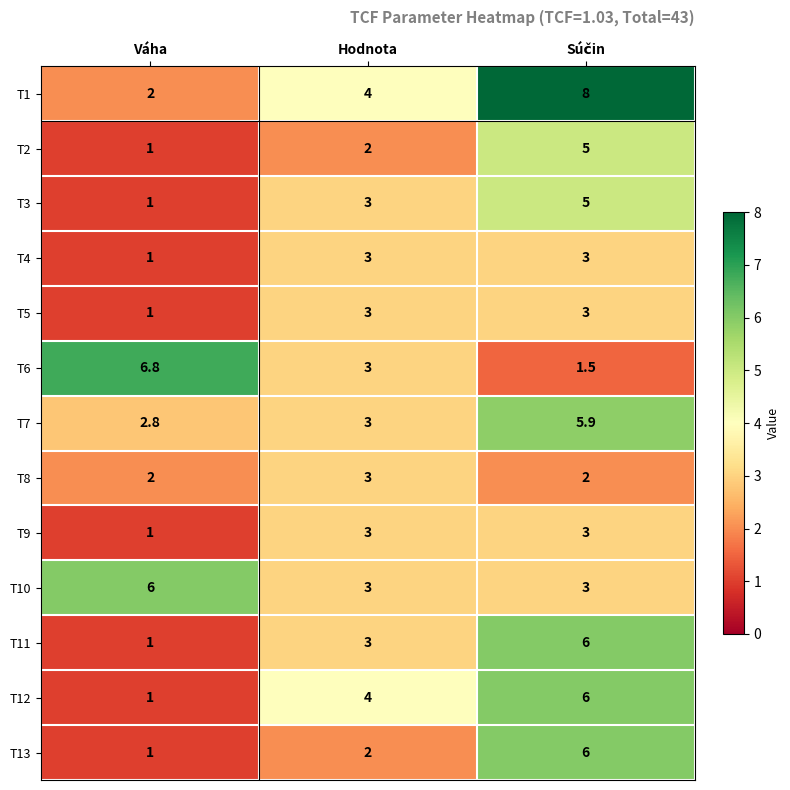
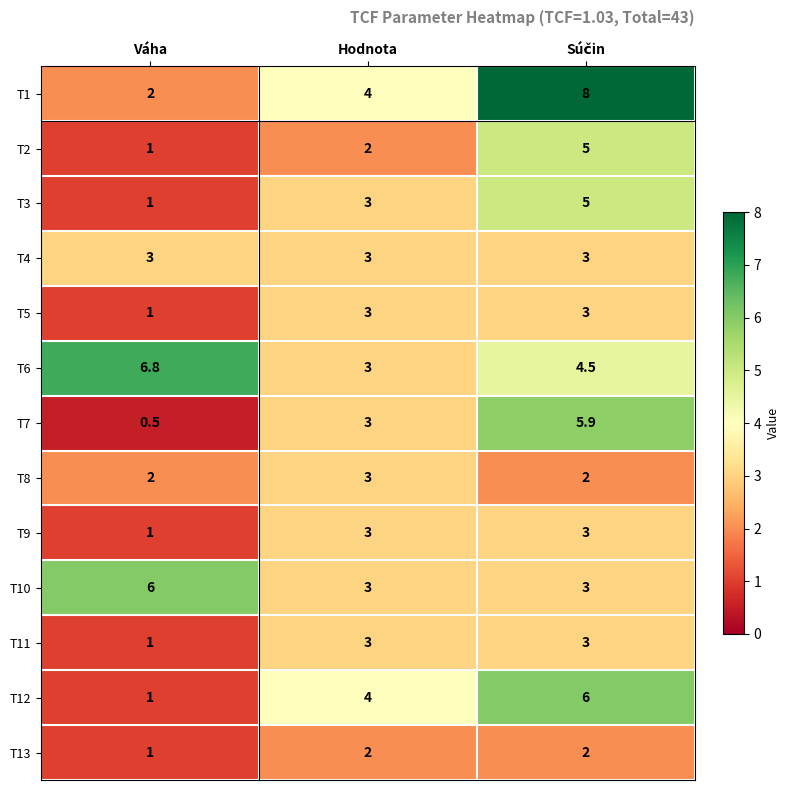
T4, Váha: 1 -> 3
T6, Súčin: 1.5 -> 4.5
T7, Váha: 2.8 -> 0.5
T11, Súčin: 6 -> 3
T13, Súčin: 6 -> 2
